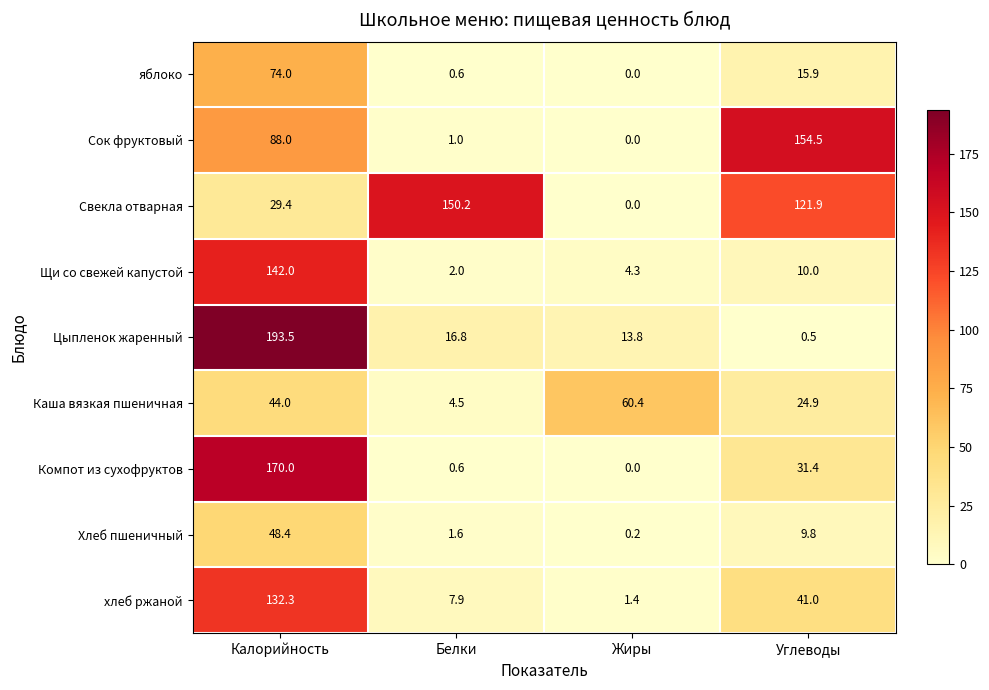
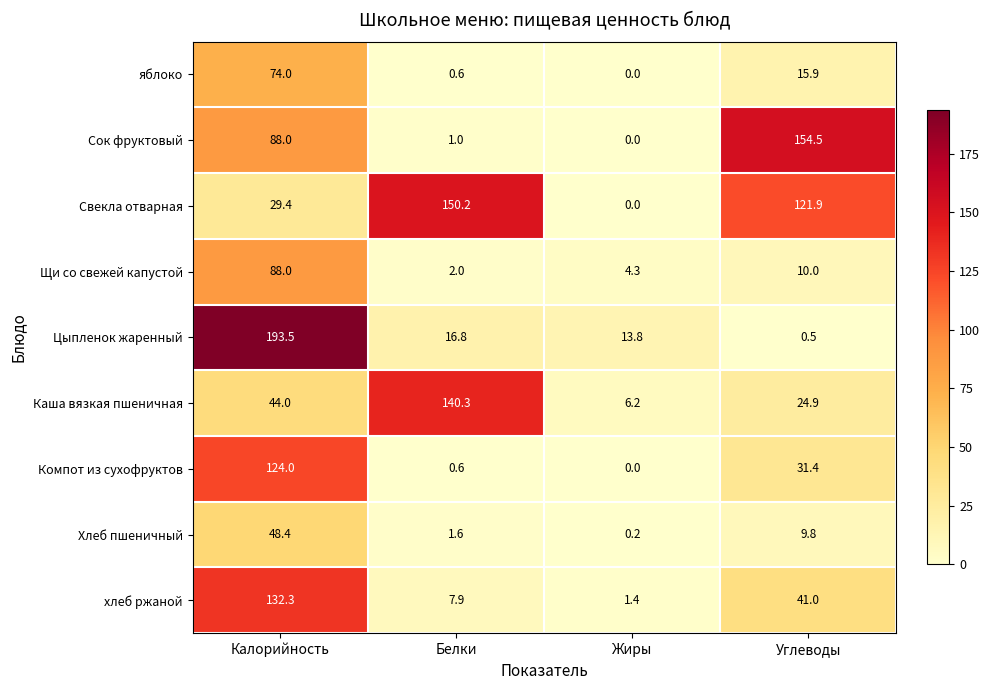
Щи со свежей капустой, Калорийность: 142.0 -> 88.0
Каша вязкая пшеничная, Белки: 4.5 -> 140.3
Каша вязкая пшеничная, Жиры: 60.4 -> 6.2
Компот из сухофруктов, Калорийность: 170.0 -> 124.0
